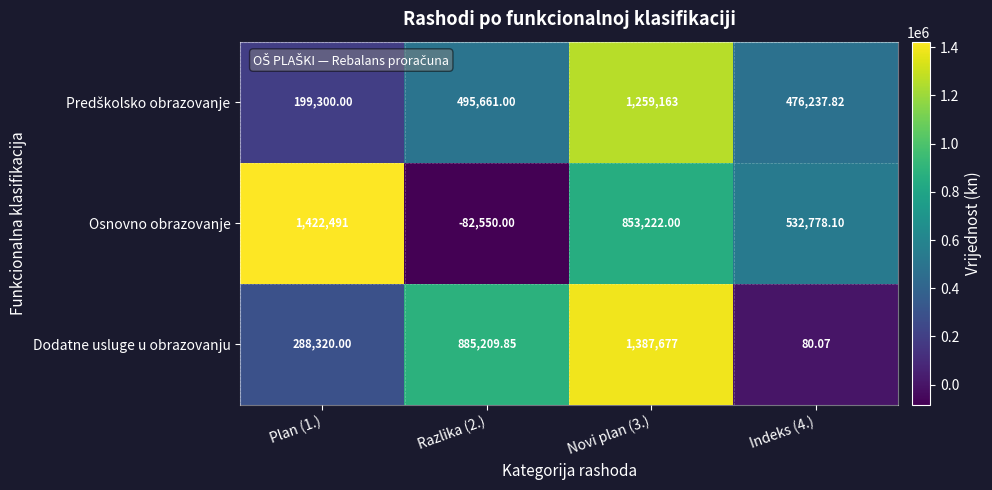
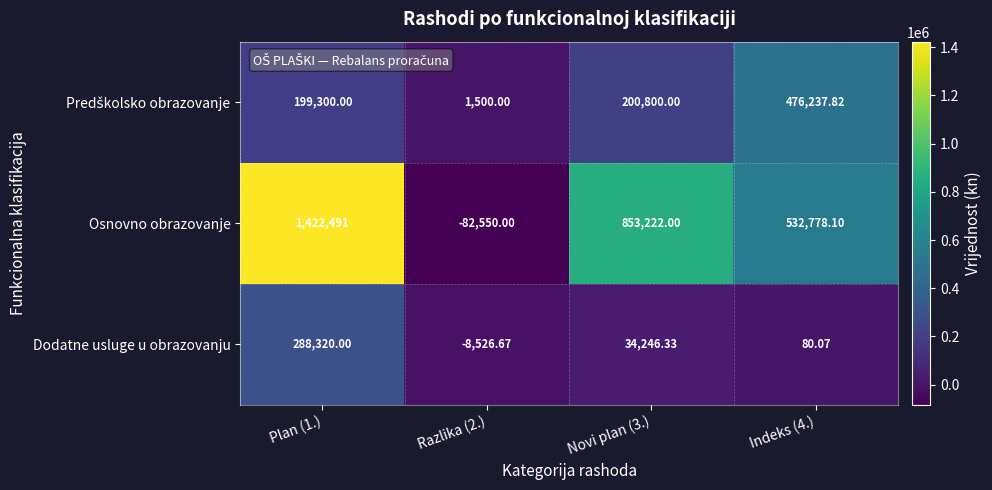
Predškolsko obrazovanje, Razlika (2.): 495,661.00 -> 1,500.00
Predškolsko obrazovanje, Novi plan (3.): 1,259,163 -> 200,800.00
Dodatne usluge u obrazovanju, Razlika (2.): 885,209.85 -> -8,526.67
Dodatne usluge u obrazovanju, Novi plan (3.): 1,387,677 -> 34,246.33
